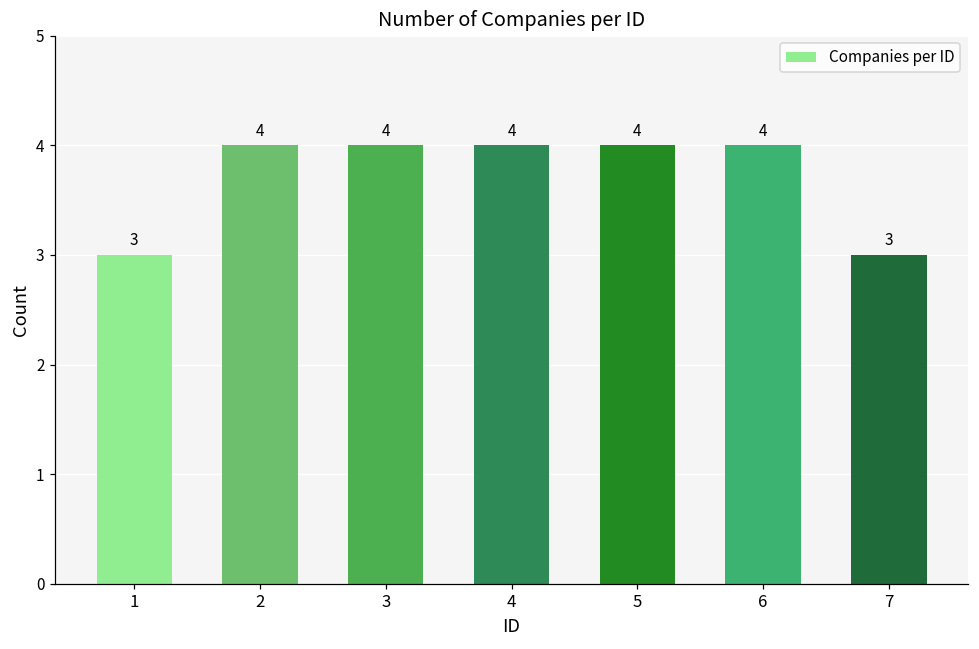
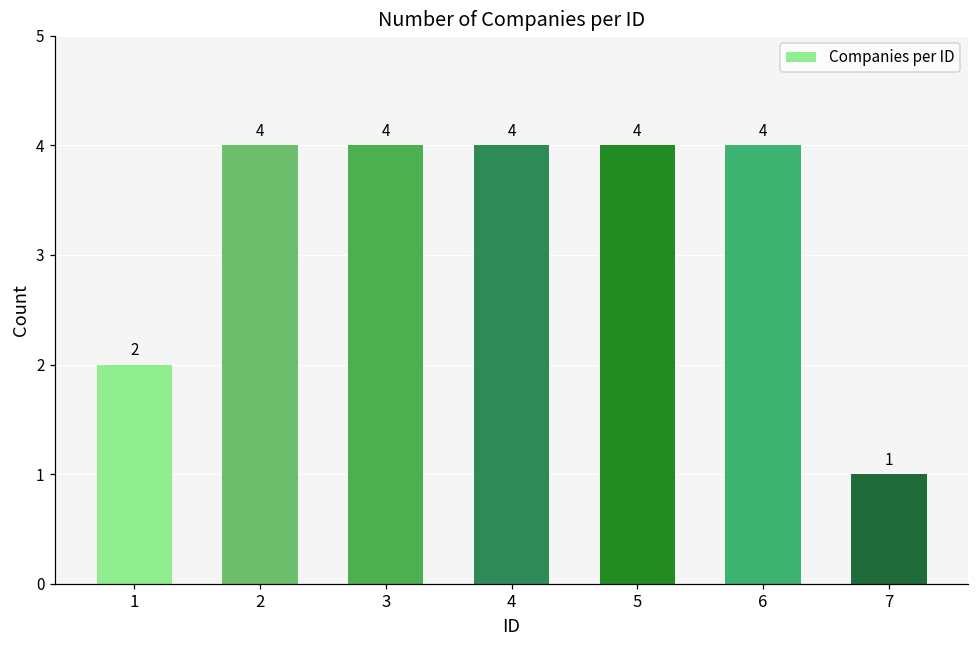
1: 3 -> 2
7: 3 -> 1
